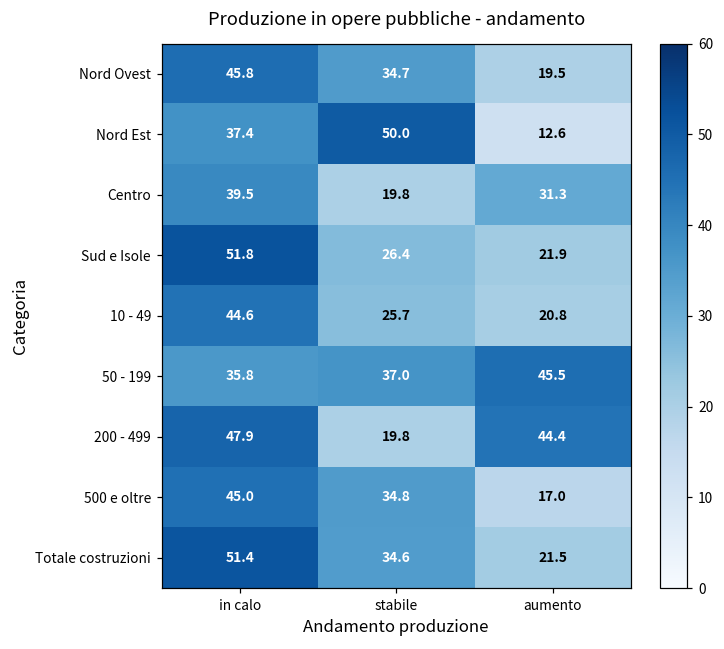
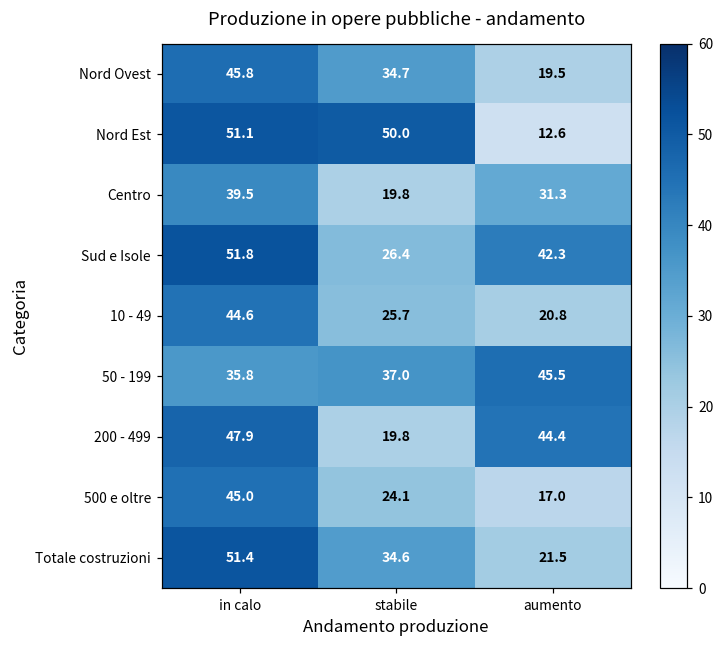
Nord Est, in calo: 37.4 -> 51.1
Sud e Isole, aumento: 21.9 -> 42.3
500 e oltre, stabile: 34.8 -> 24.1
